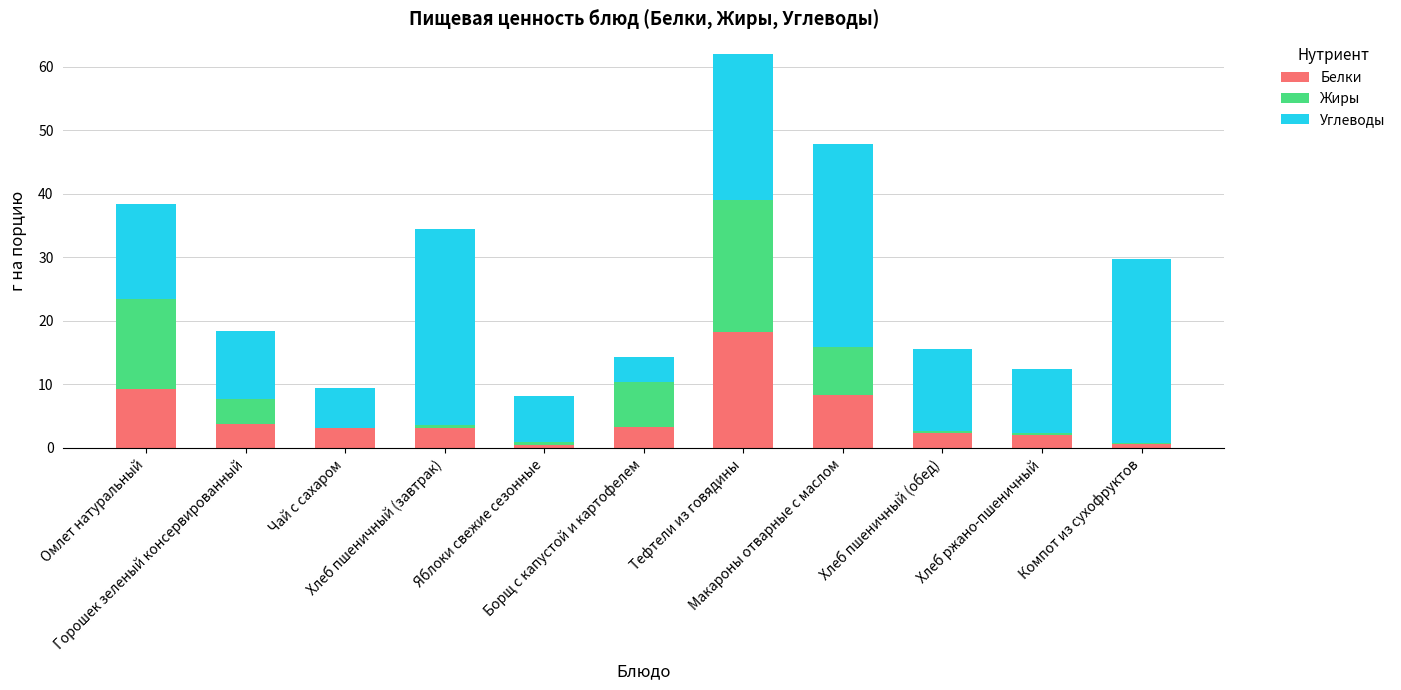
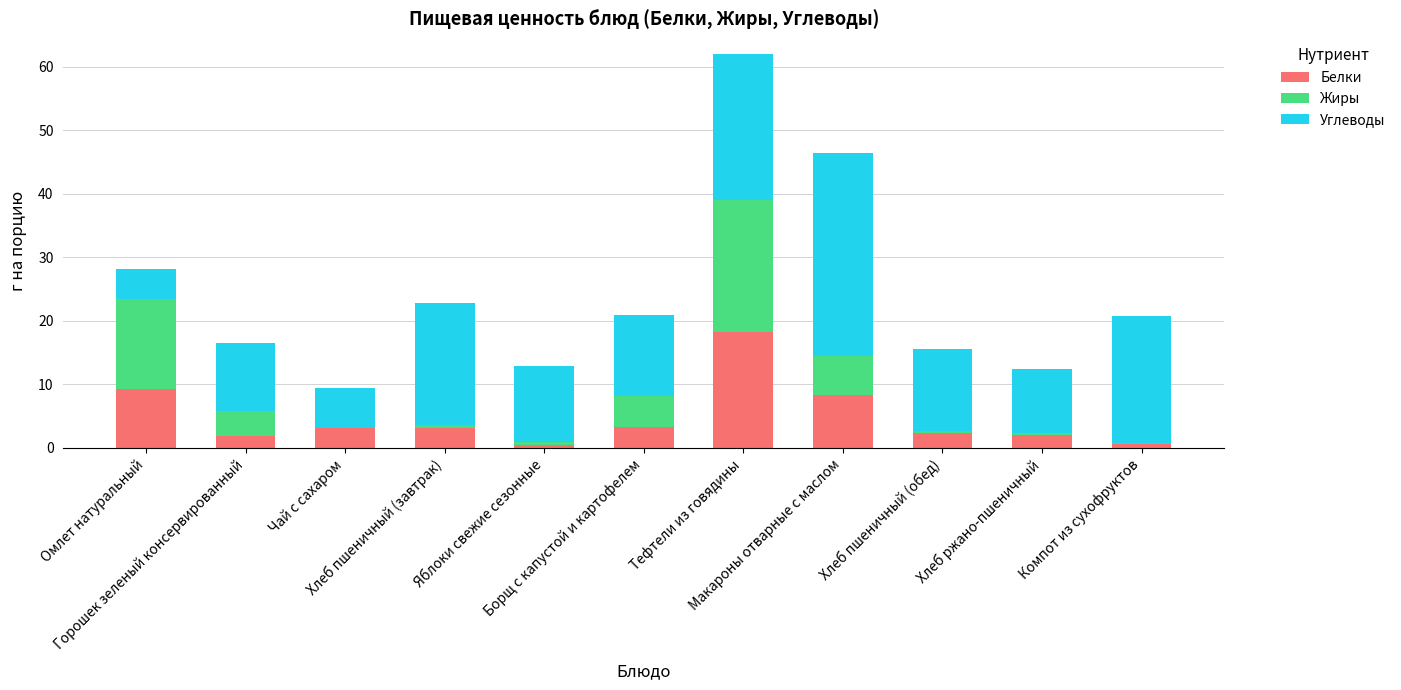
Углеводы, Омлет натуральный: 15 -> 5
Белки, Горошек зеленый консервированный: 4 -> 2
Углеводы, Хлеб пшеничный (завтрак): 31 -> 19
Углеводы, Яблоки свежие сезонные: 7 -> 12
Жиры, Борщ с капустой и картофелем: 7 -> 5
Углеводы, Борщ с капустой и картофелем: 4 -> 13
Жиры, Макароны отварные с маслом: 7 -> 6
Углеводы, Компот из сухофруктов: 29 -> 20
